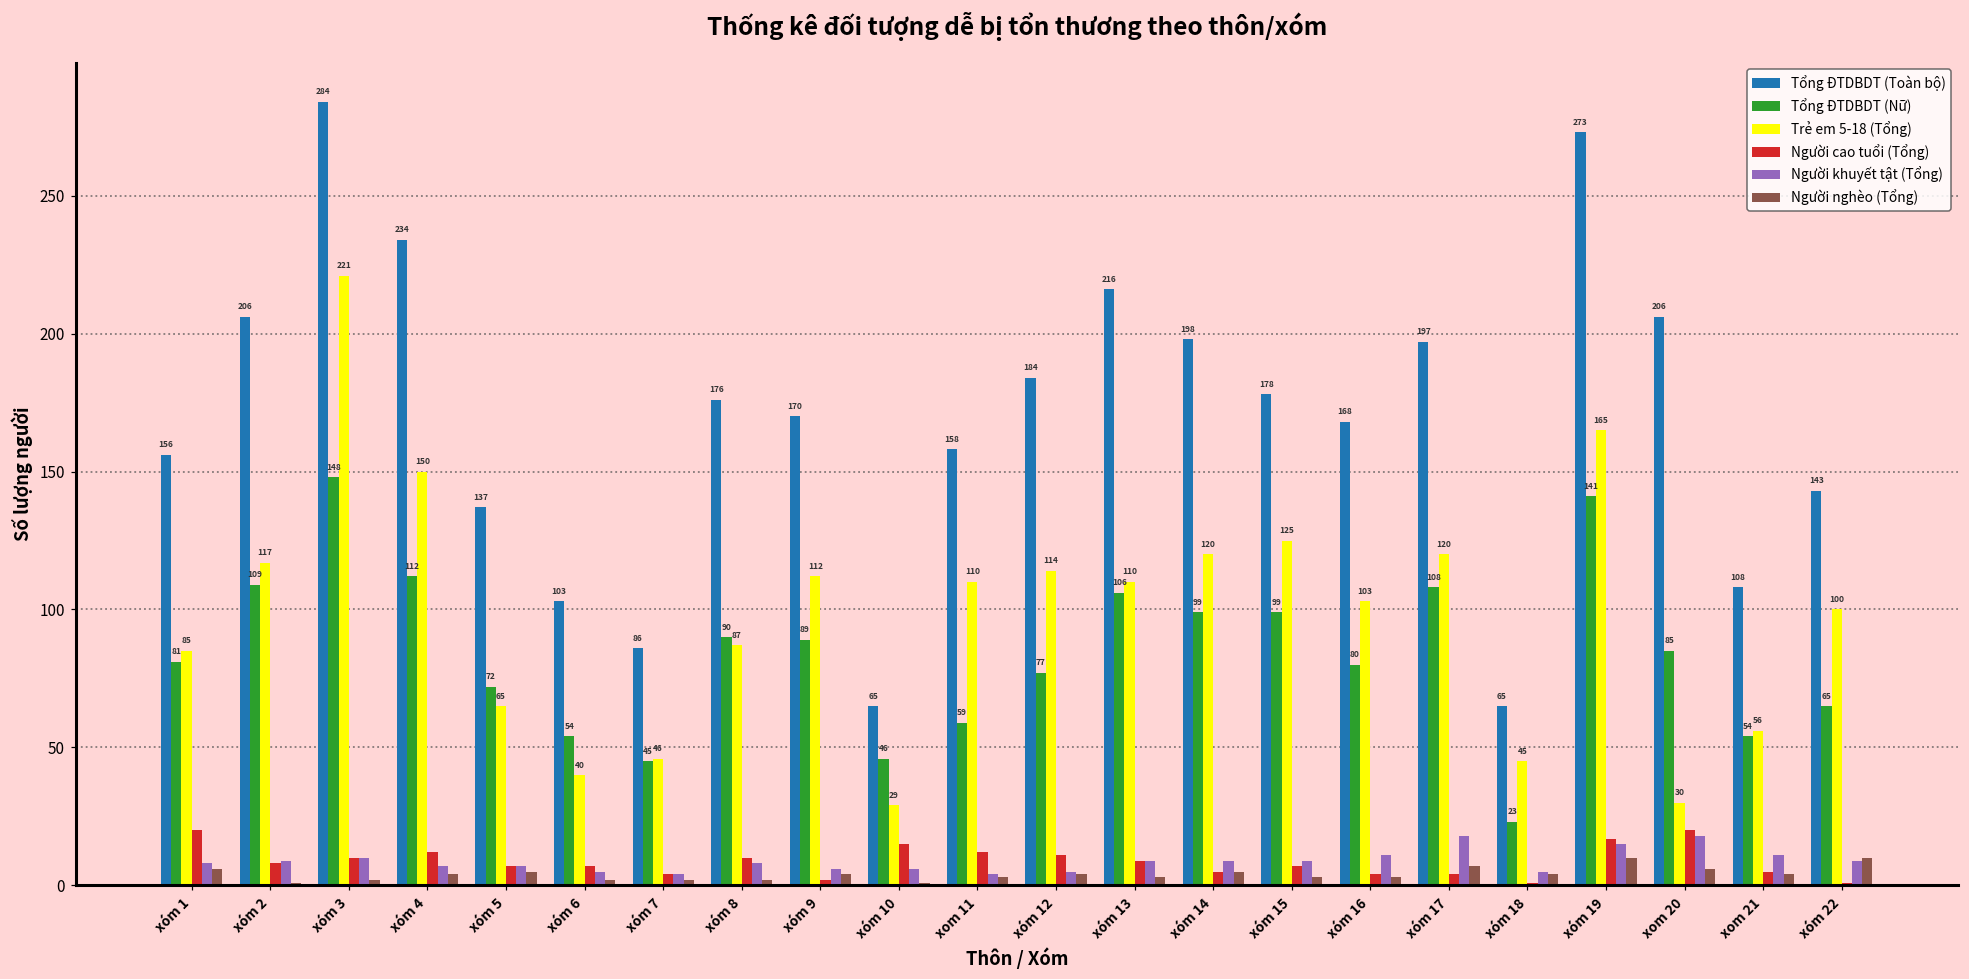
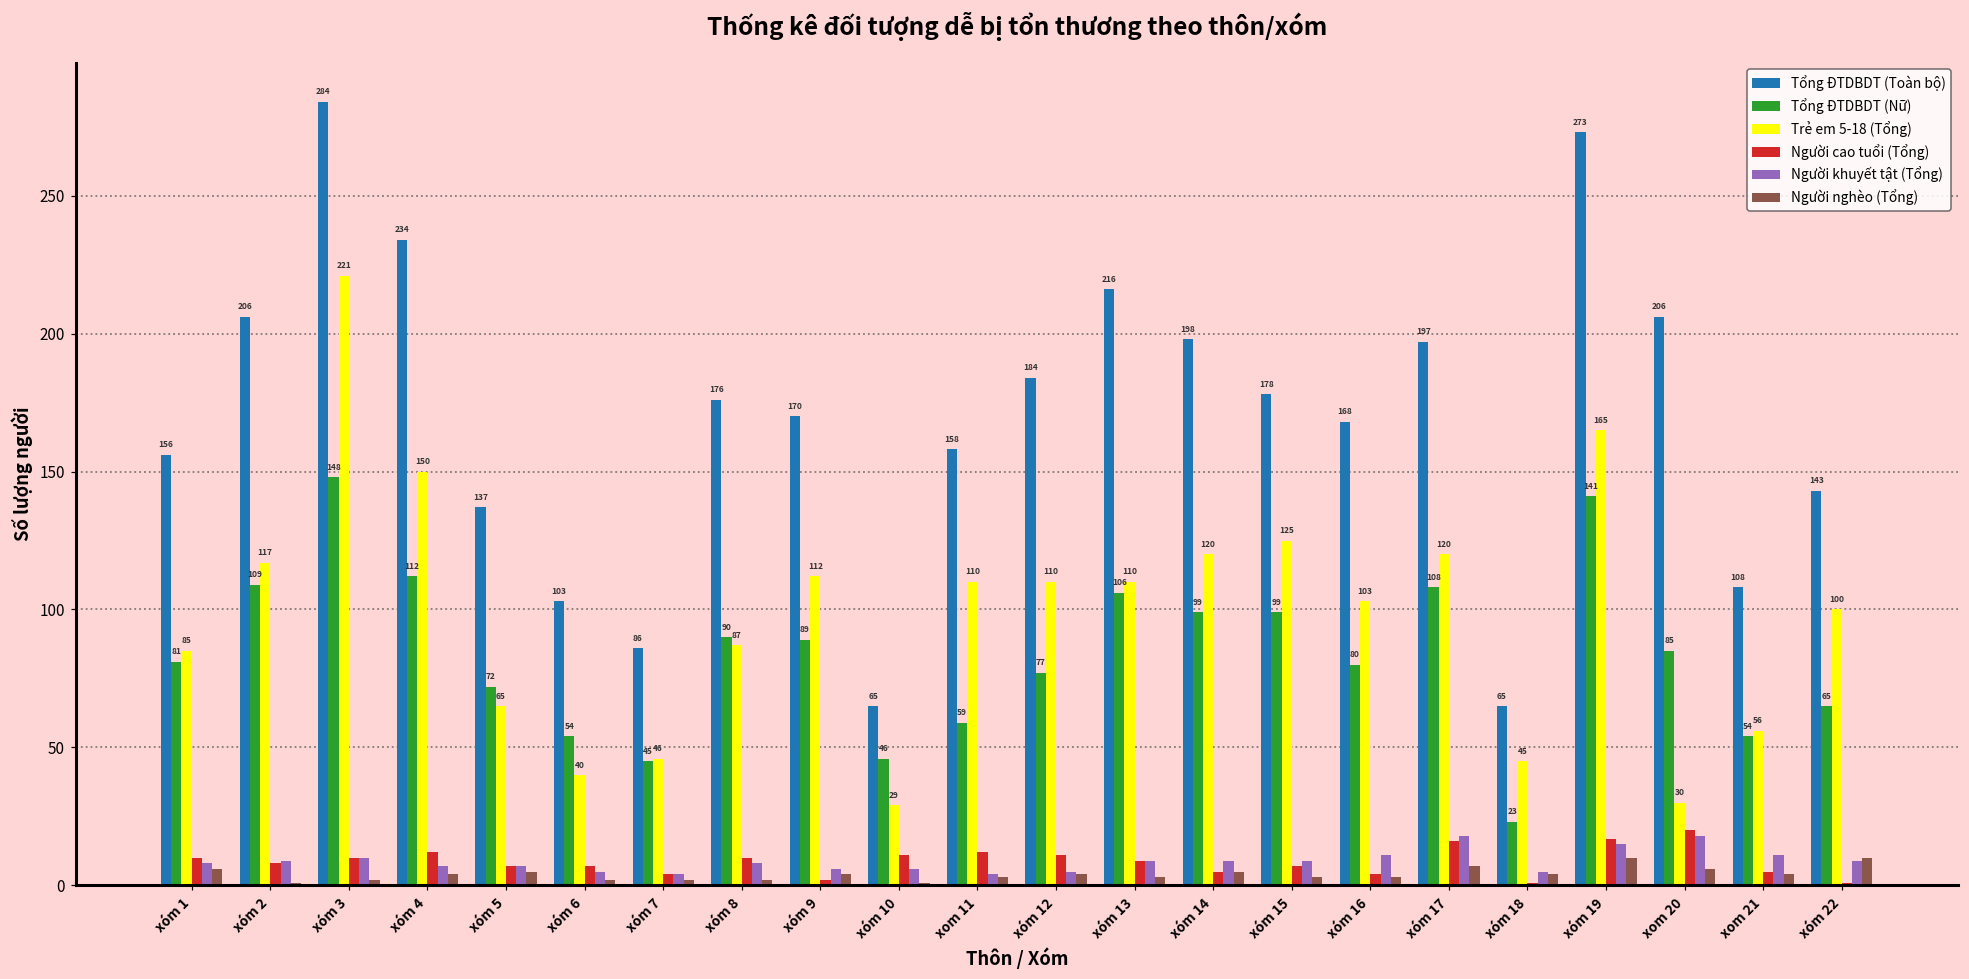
Người cao tuổi (Tổng), xóm 1: 20 -> 10
Người cao tuổi (Tổng), xóm 10: 15 -> 11
Trẻ em 5-18 (Tổng), xóm 12: 114 -> 110
Người cao tuổi (Tổng), xóm 17: 4 -> 16
